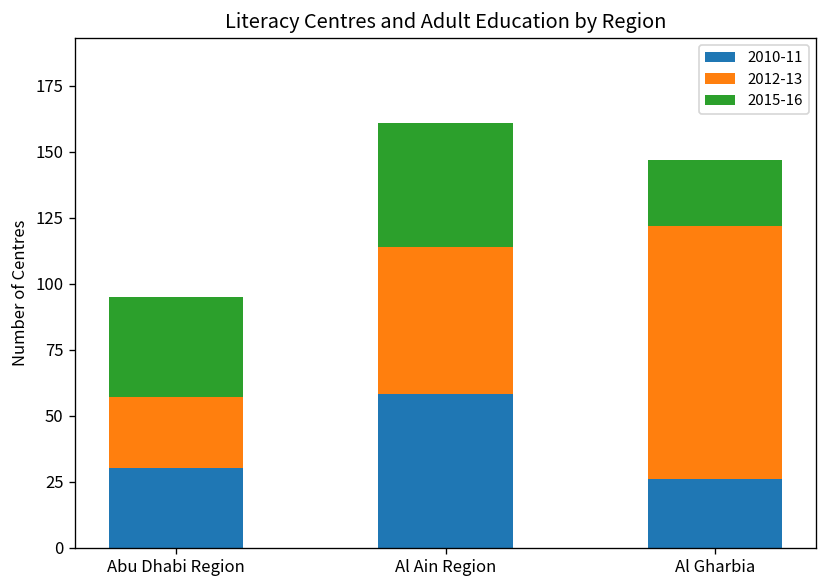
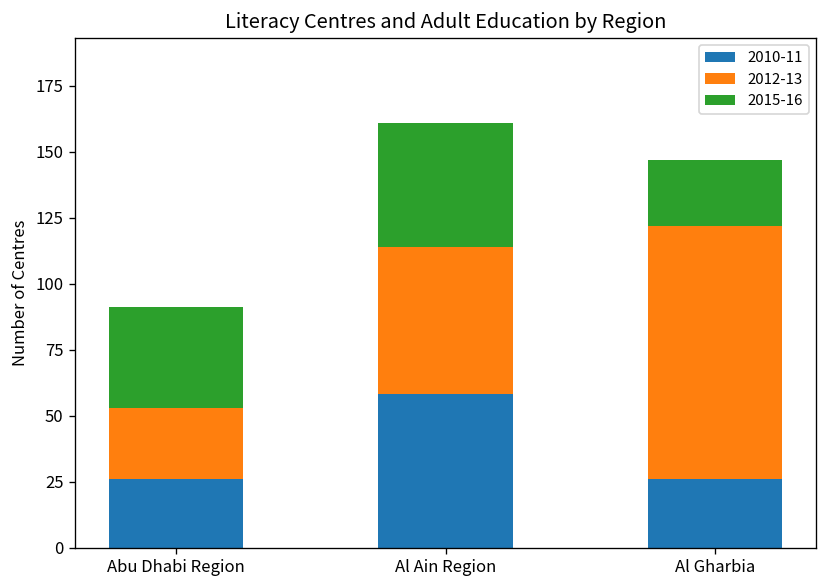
2010-11, Abu Dhabi Region: 30 -> 26
